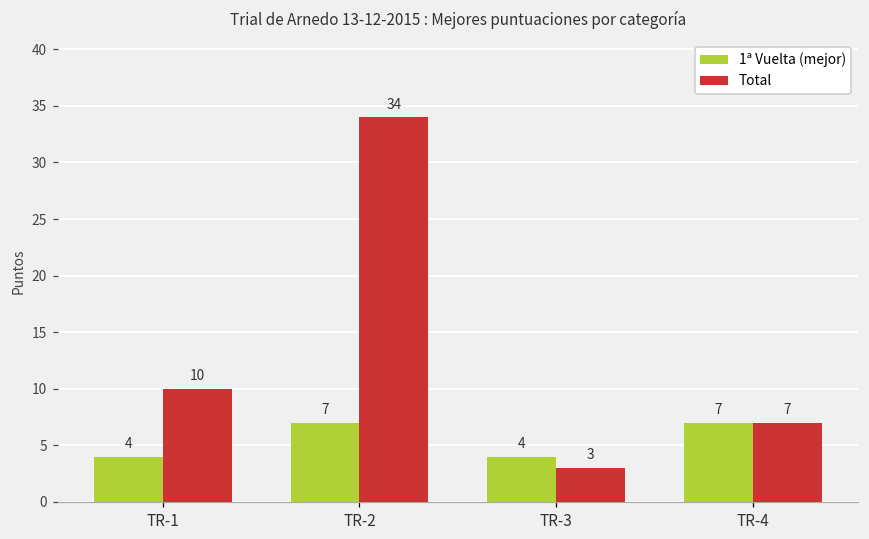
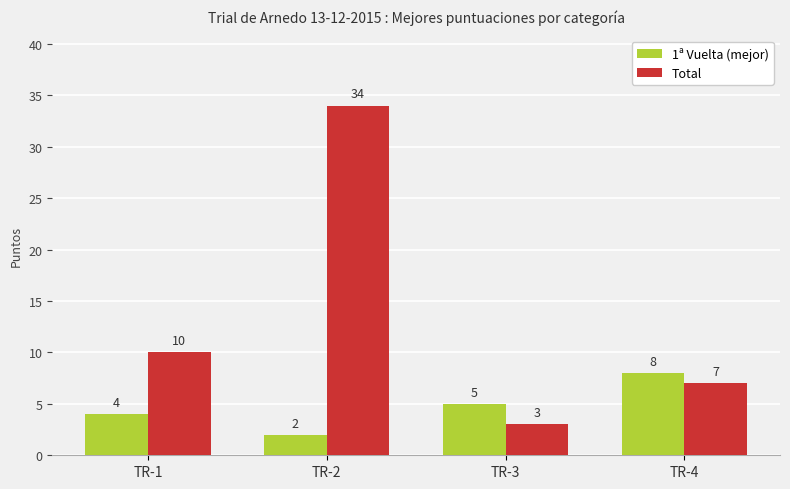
1ª Vuelta (mejor), TR-2: 7 -> 2
1ª Vuelta (mejor), TR-3: 4 -> 5
1ª Vuelta (mejor), TR-4: 7 -> 8
